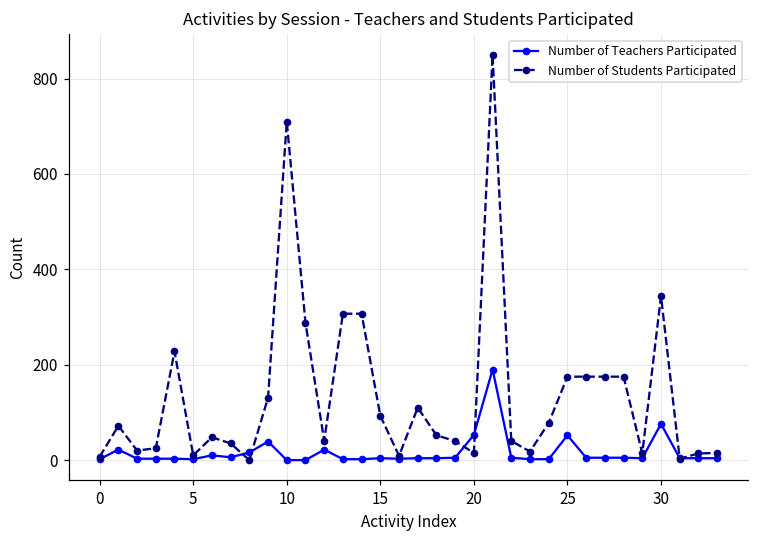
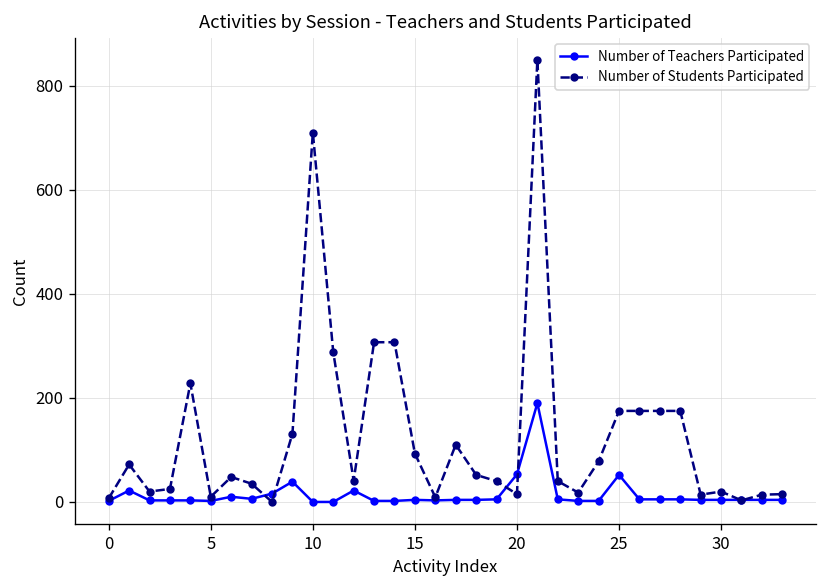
Number of Teachers Participated, 30: 80 -> 0
Number of Students Participated, 30: 340 -> 20
